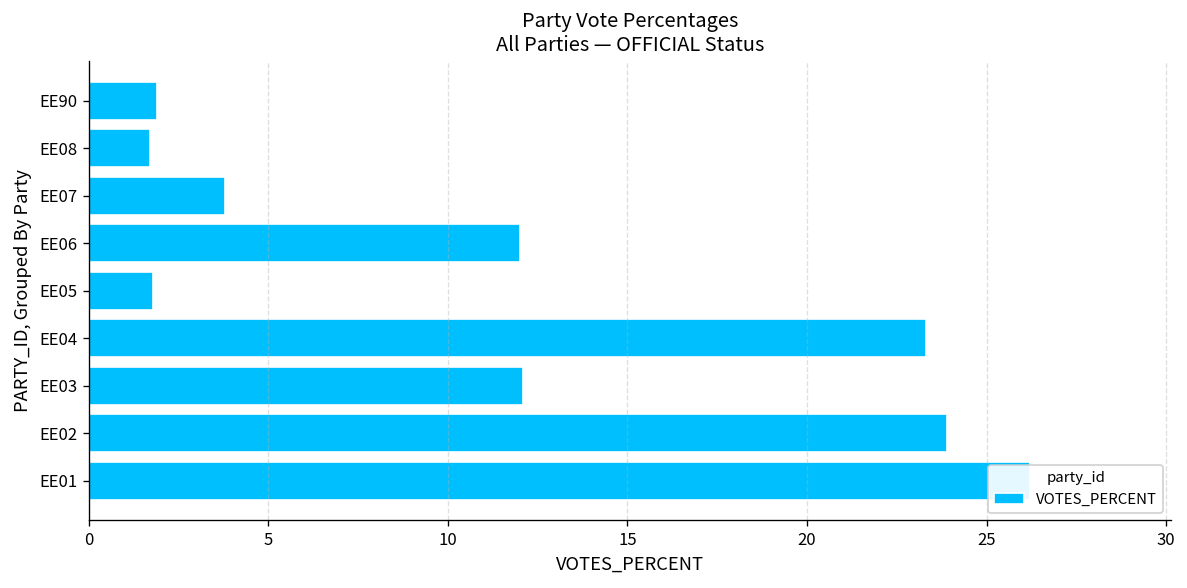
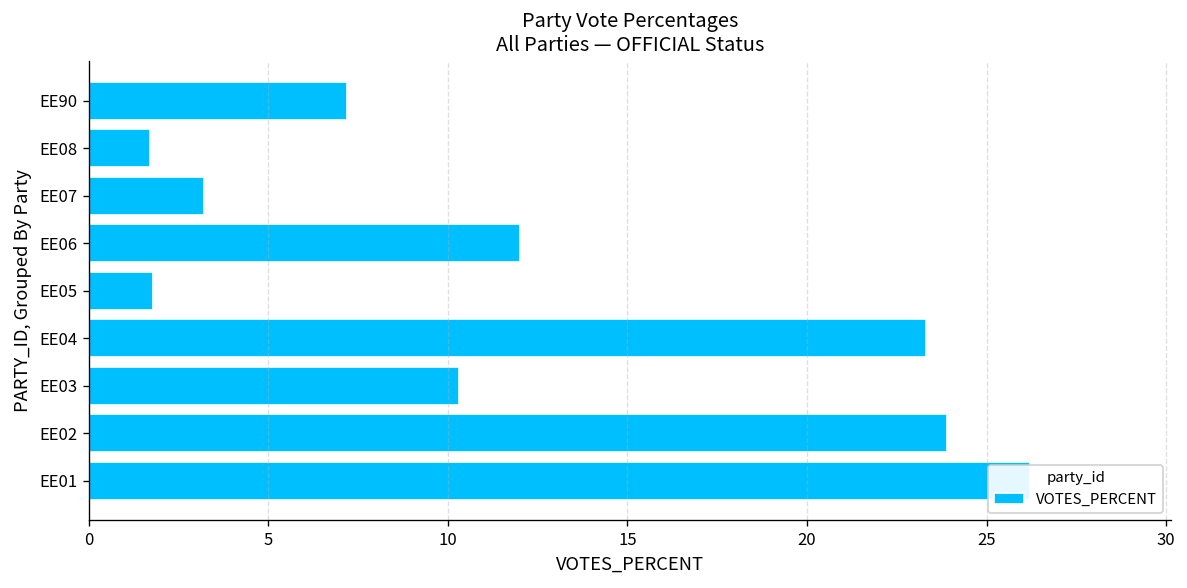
EE90: 1.9 -> 7.2
EE07: 3.8 -> 3.2
EE03: 12.1 -> 10.3
